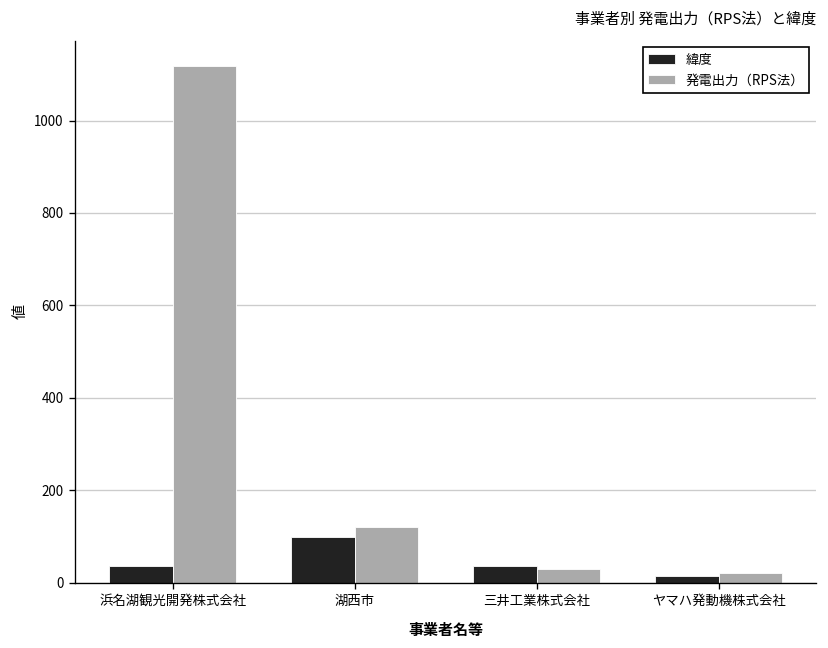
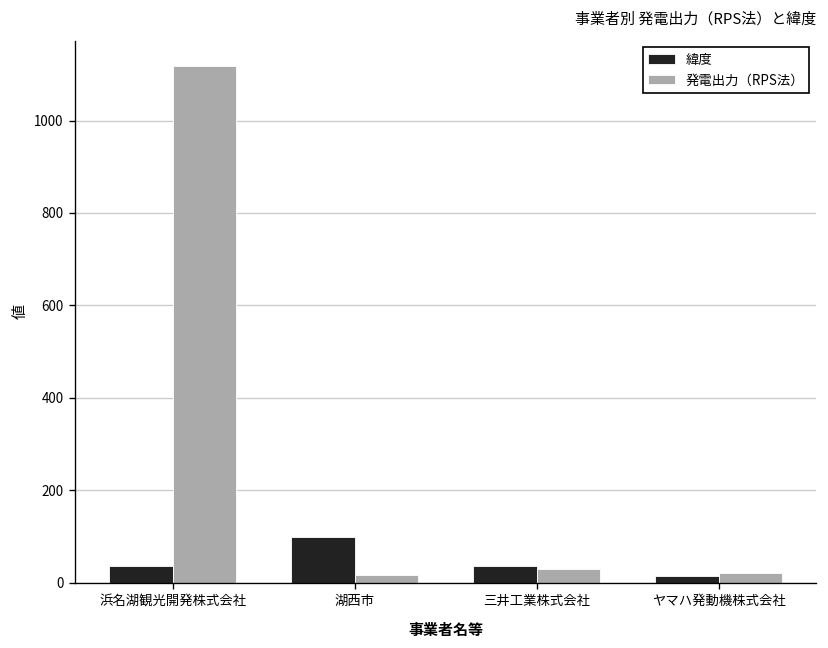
発電出力（RPS法）, 湖西市: 120 -> 20
